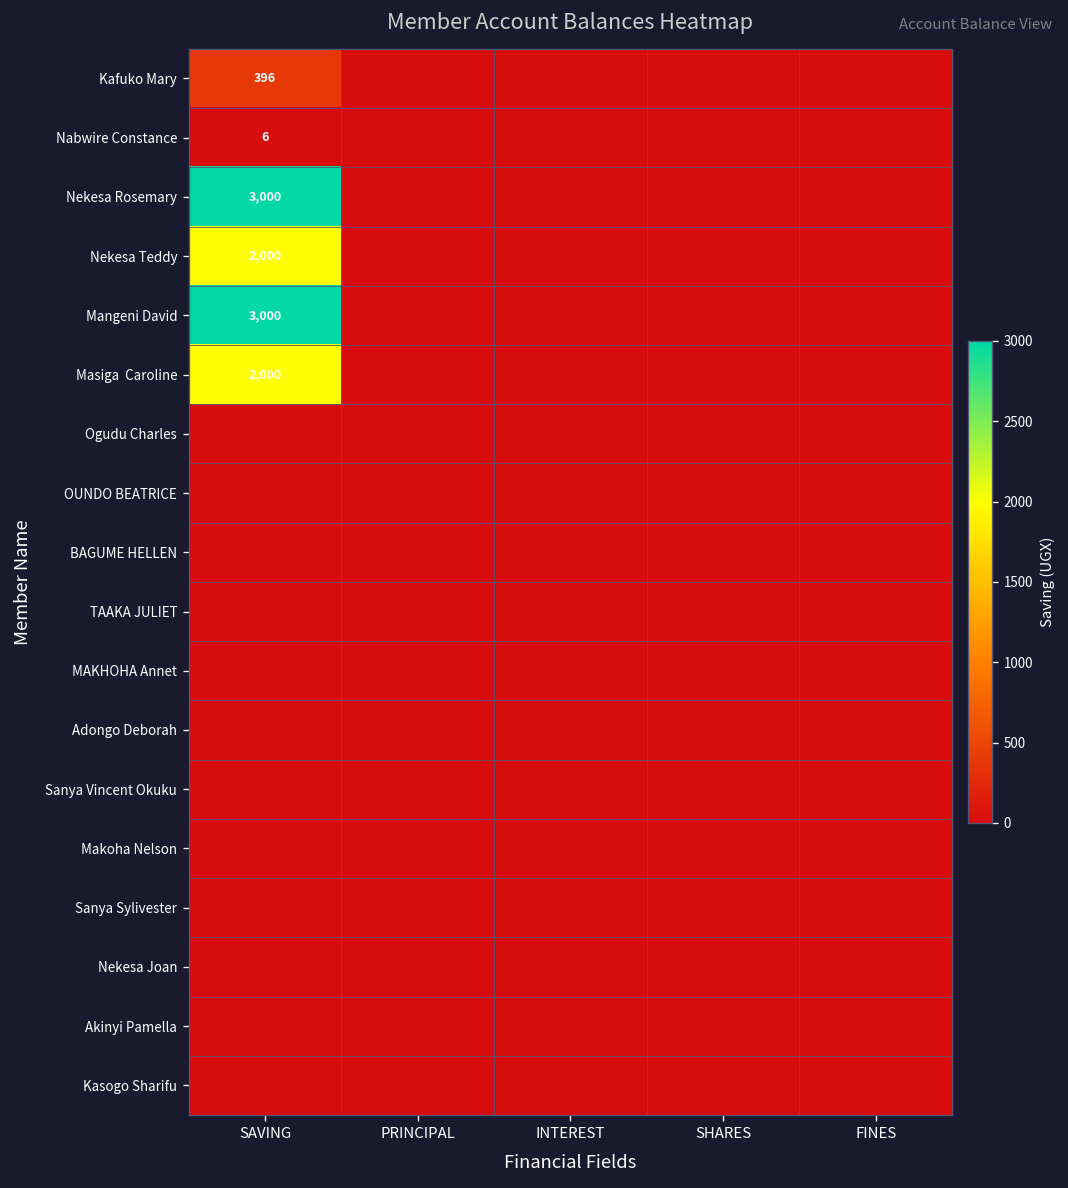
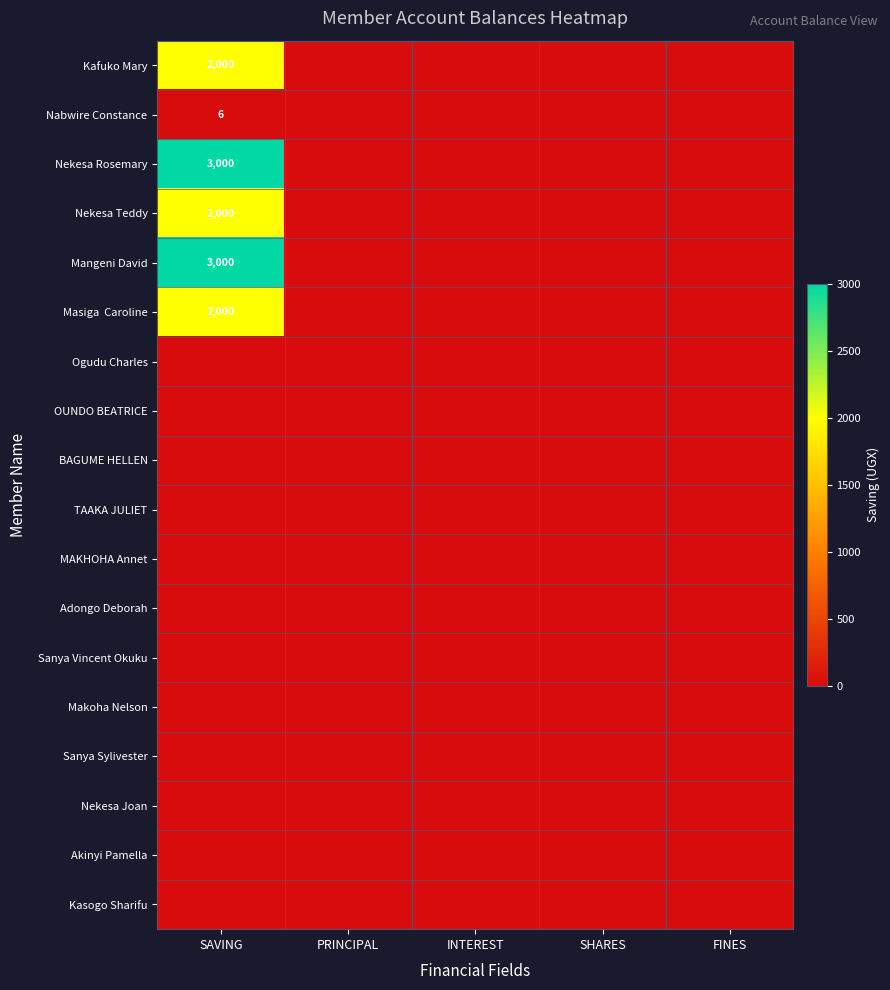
Kafuko Mary, SAVING: 396 -> 2,000
